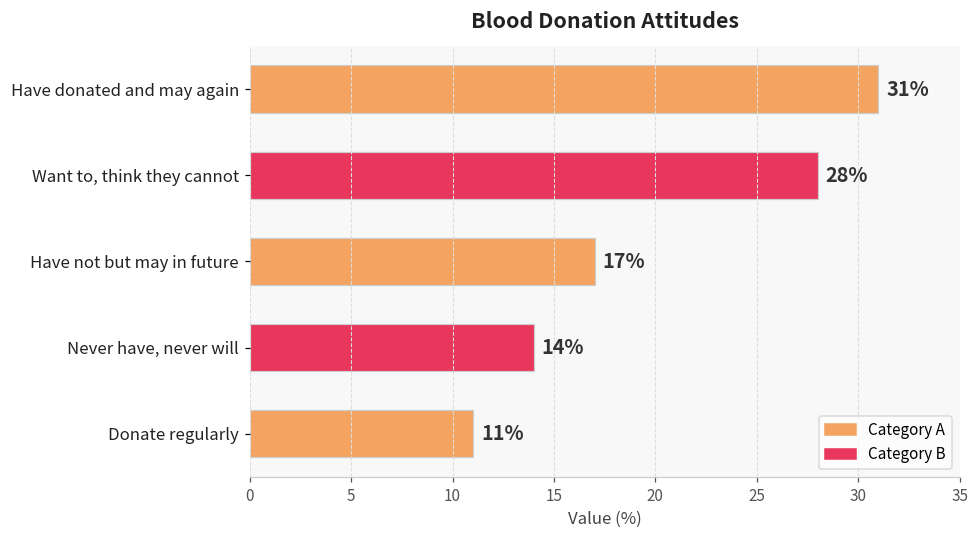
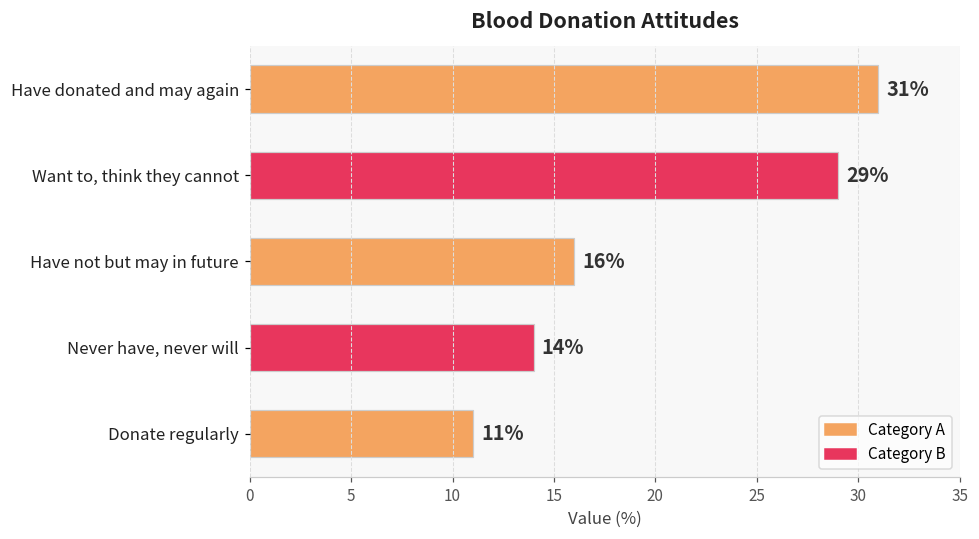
Want to, think they cannot: 28% -> 29%
Have not but may in future: 17% -> 16%
